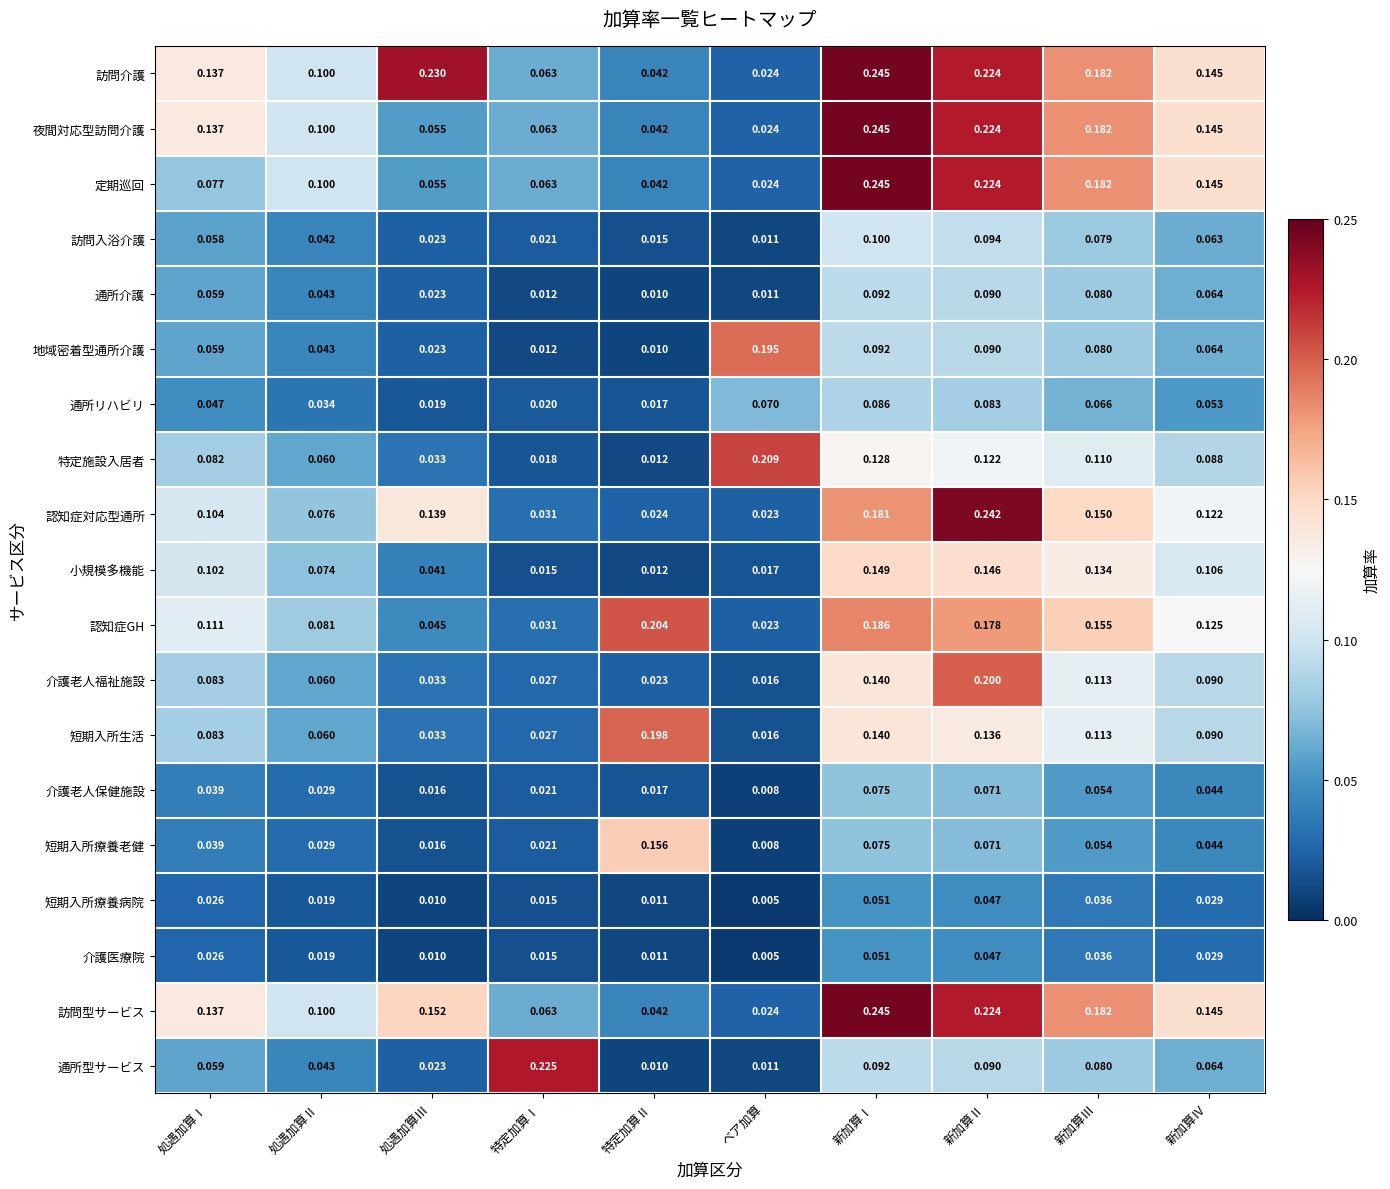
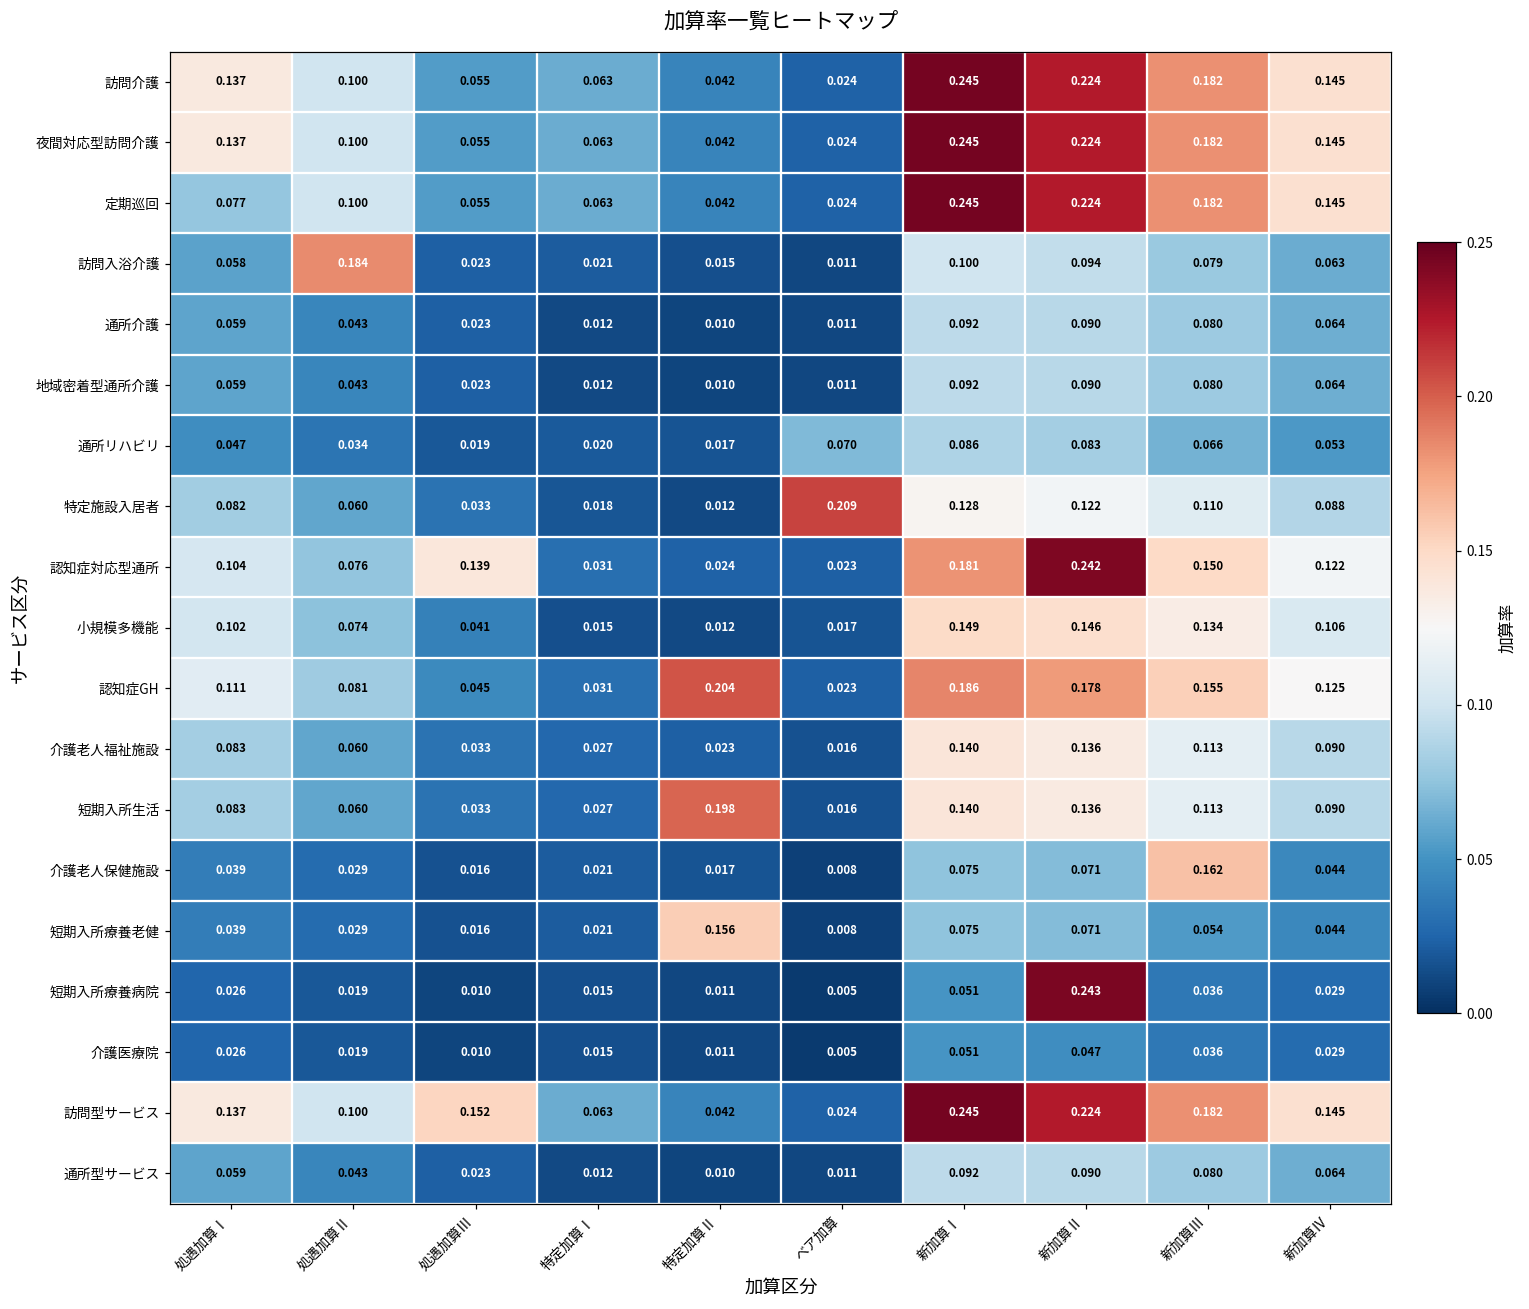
訪問介護, 処遇加算Ⅲ: 0.230 -> 0.055
訪問入浴介護, 処遇加算Ⅱ: 0.042 -> 0.184
地域密着型通所介護, ベア加算: 0.195 -> 0.011
介護老人福祉施設, 新加算Ⅱ: 0.200 -> 0.136
介護老人保健施設, 新加算Ⅲ: 0.054 -> 0.162
短期入所療養病院, 新加算Ⅱ: 0.047 -> 0.243
通所型サービス, 特定加算Ⅰ: 0.225 -> 0.012
